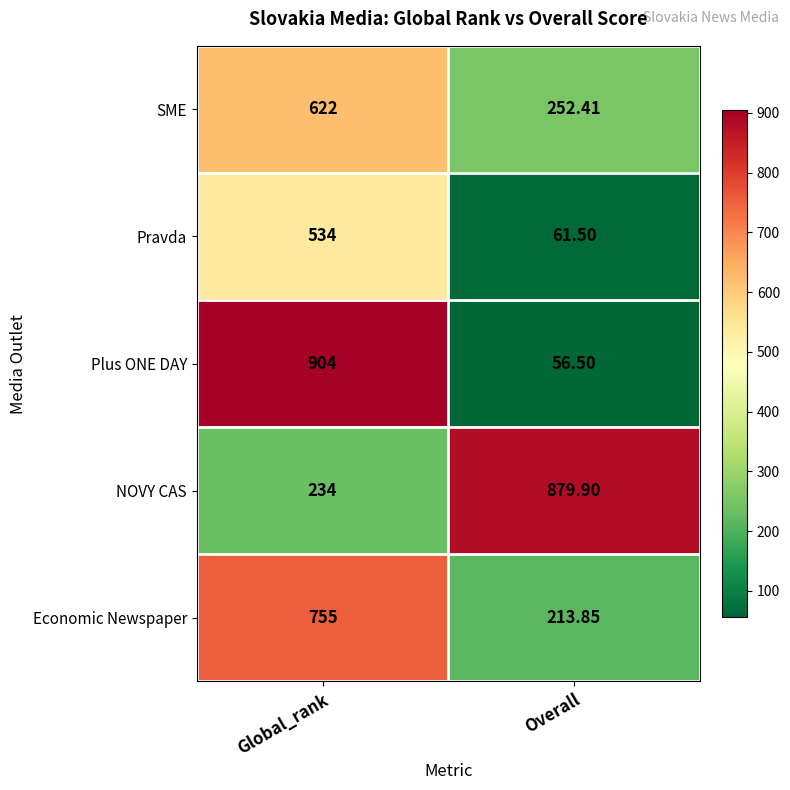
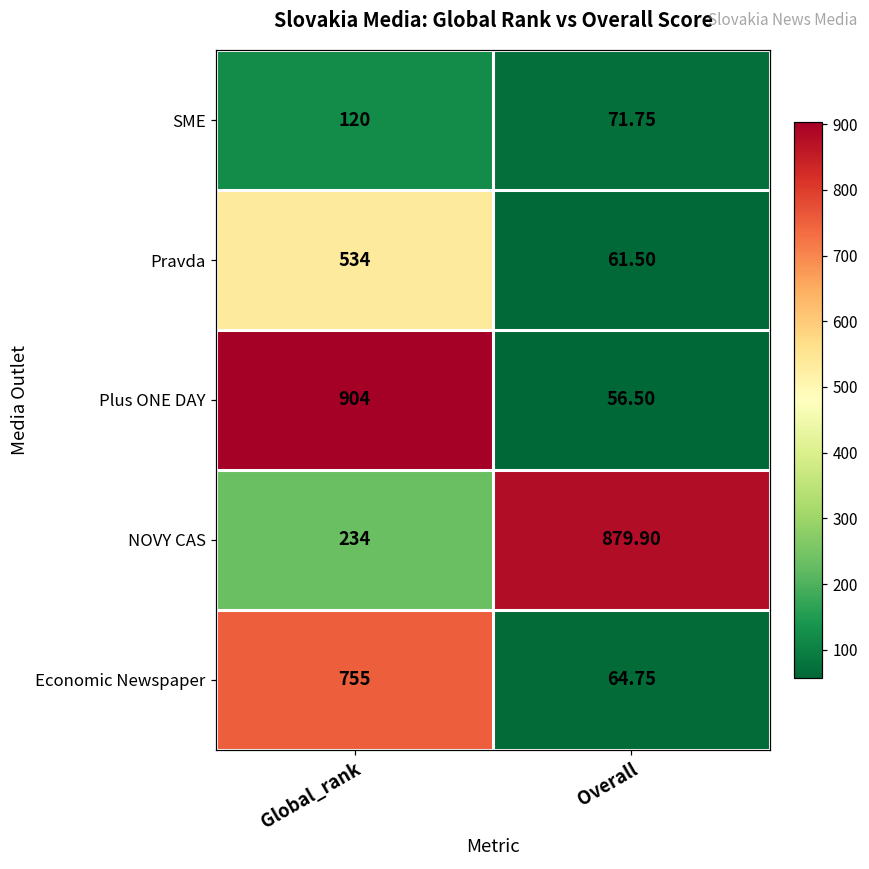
SME, Global_rank: 622 -> 120
SME, Overall: 252.41 -> 71.75
Economic Newspaper, Overall: 213.85 -> 64.75
